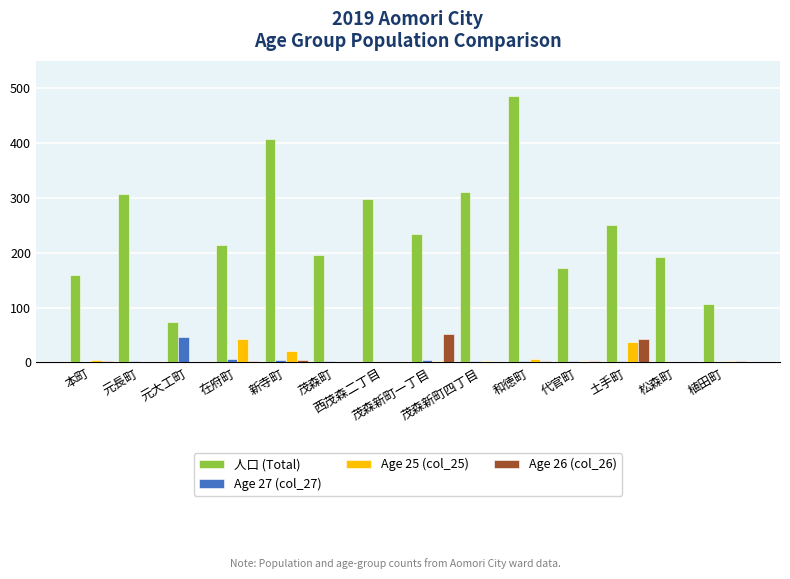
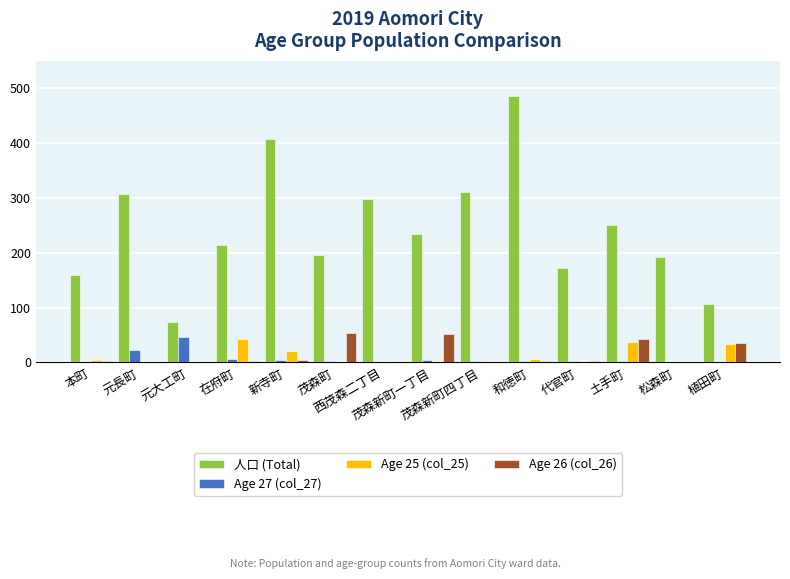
Age 27 (col_27), 元長町: 0 -> 20
Age 26 (col_26), 茂森町: 0 -> 50
Age 25 (col_25), 植田町: 0 -> 30
Age 26 (col_26), 植田町: 0 -> 40
